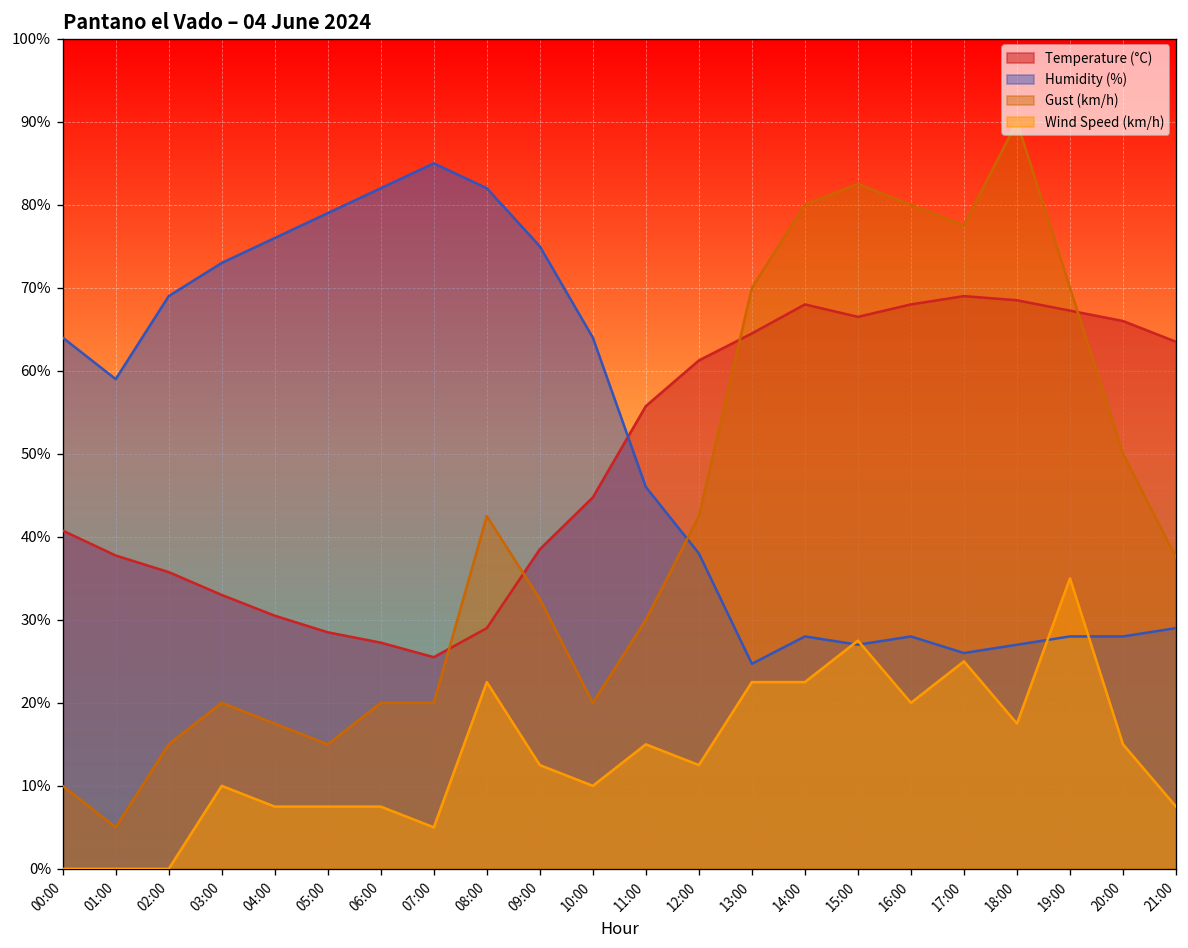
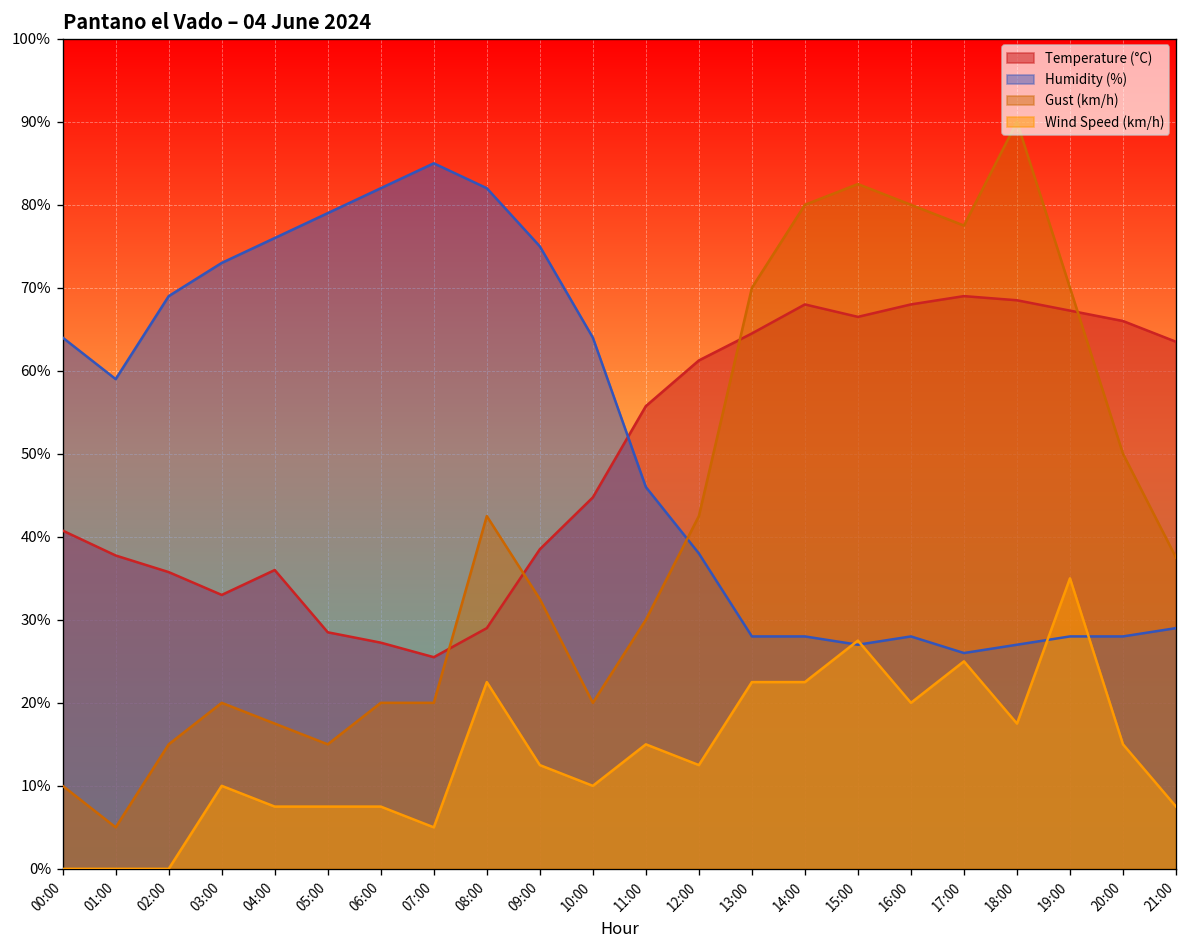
Temperature (°C), 04:00: 30% -> 36%
Humidity (%), 13:00: 25% -> 28%
